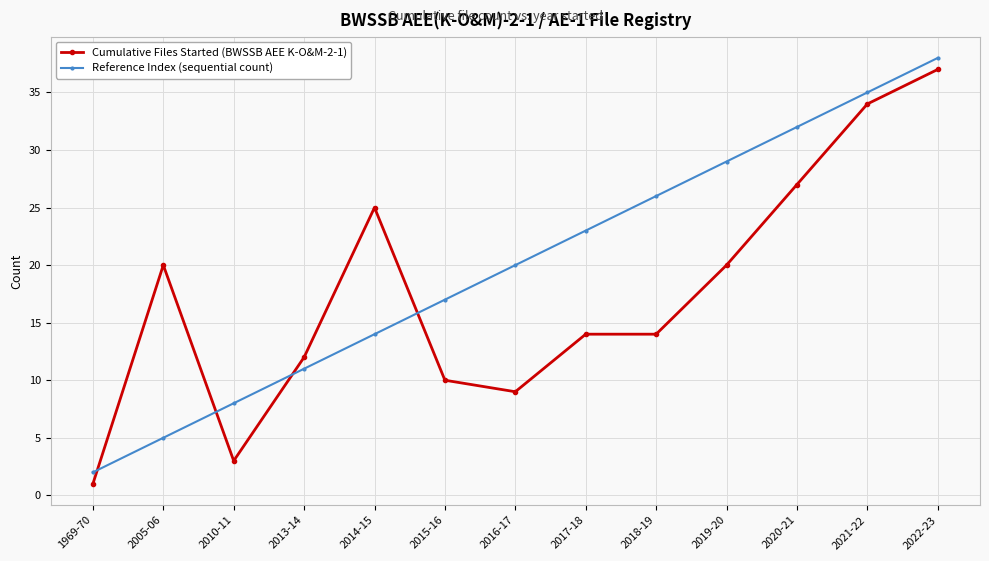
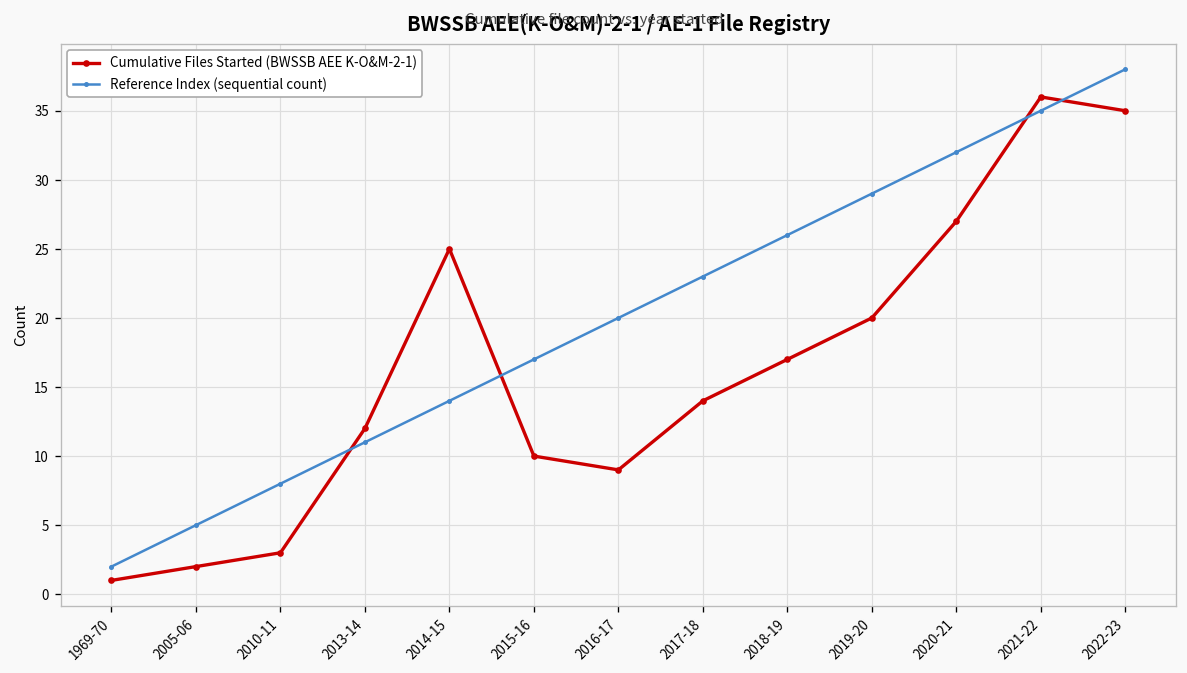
Cumulative Files Started (BWSSB AEE K-O&M-2-1), 2005-06: 20 -> 2
Cumulative Files Started (BWSSB AEE K-O&M-2-1), 2018-19: 14 -> 17
Cumulative Files Started (BWSSB AEE K-O&M-2-1), 2021-22: 34 -> 36
Cumulative Files Started (BWSSB AEE K-O&M-2-1), 2022-23: 37 -> 35
